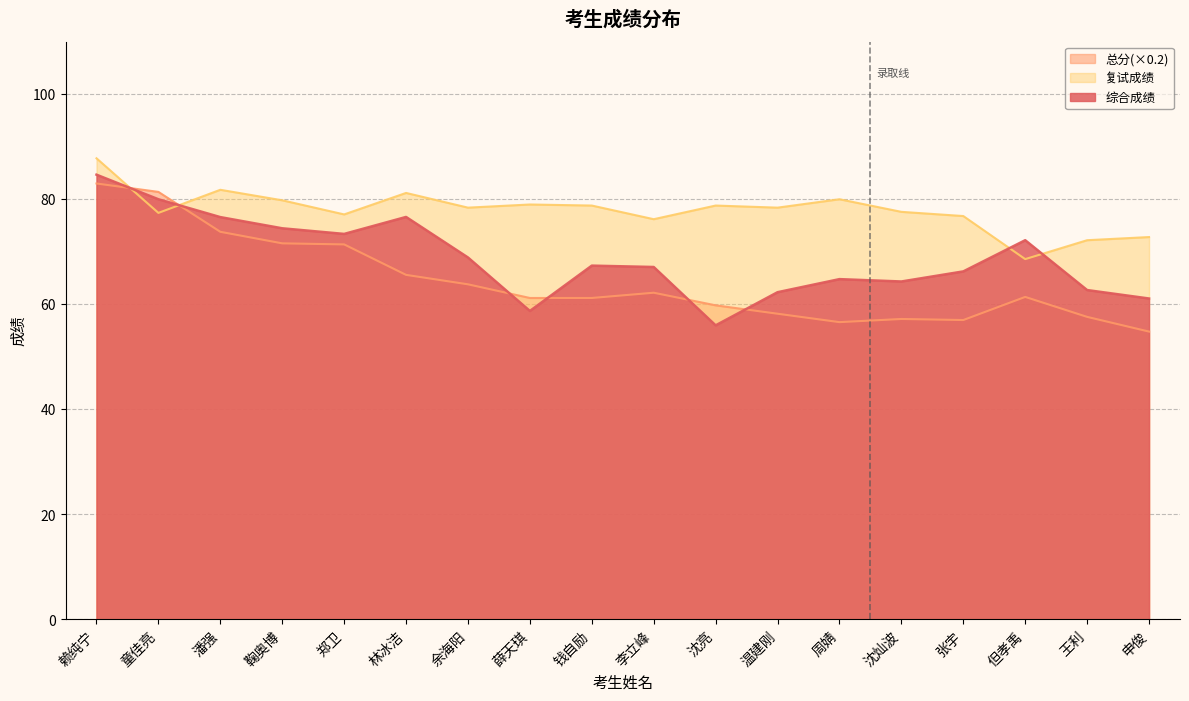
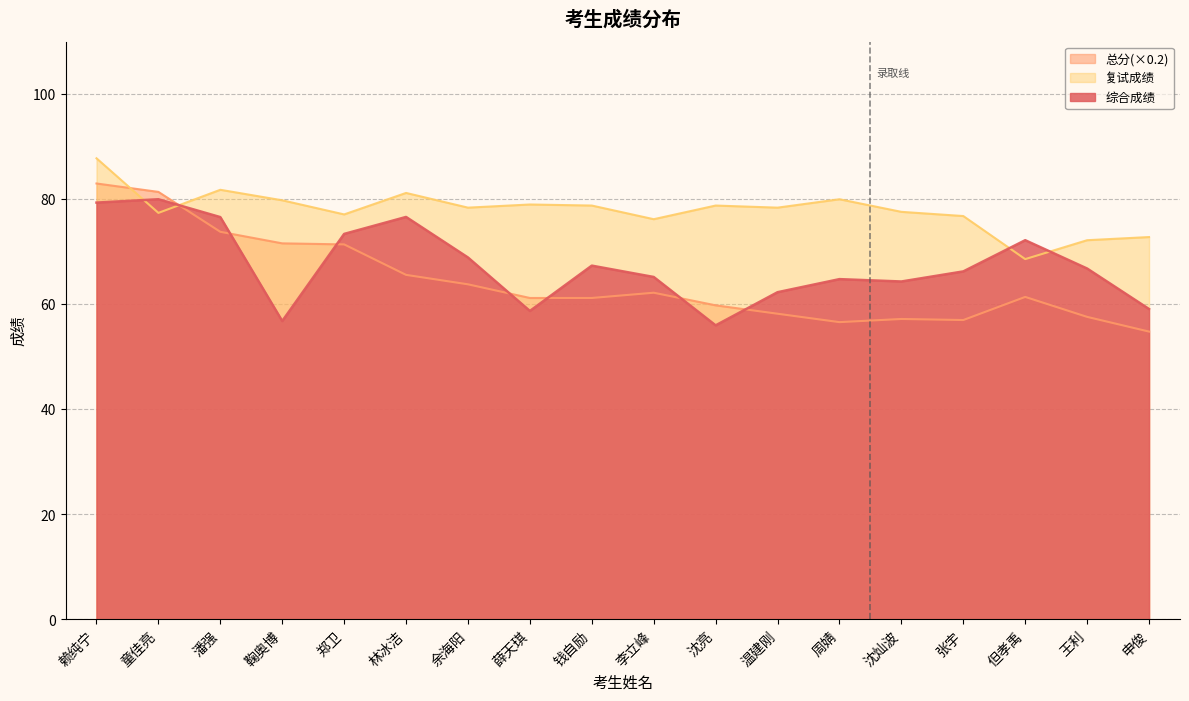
综合成绩, 赖纯宁: 85 -> 79
综合成绩, 鞠奥博: 74 -> 57
综合成绩, 李立峰: 67 -> 65
综合成绩, 王利: 63 -> 67
综合成绩, 申俊: 61 -> 59
